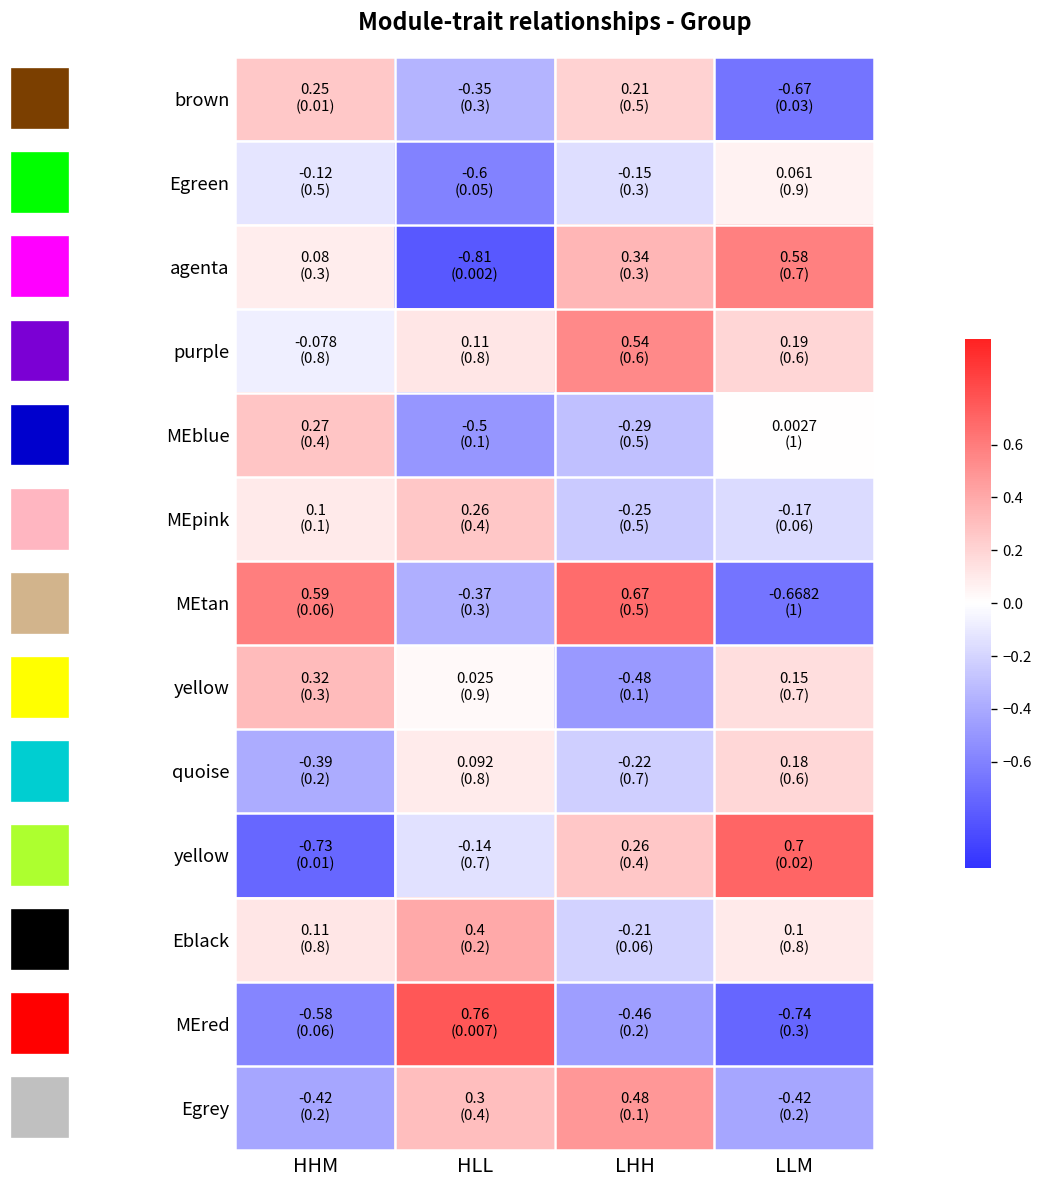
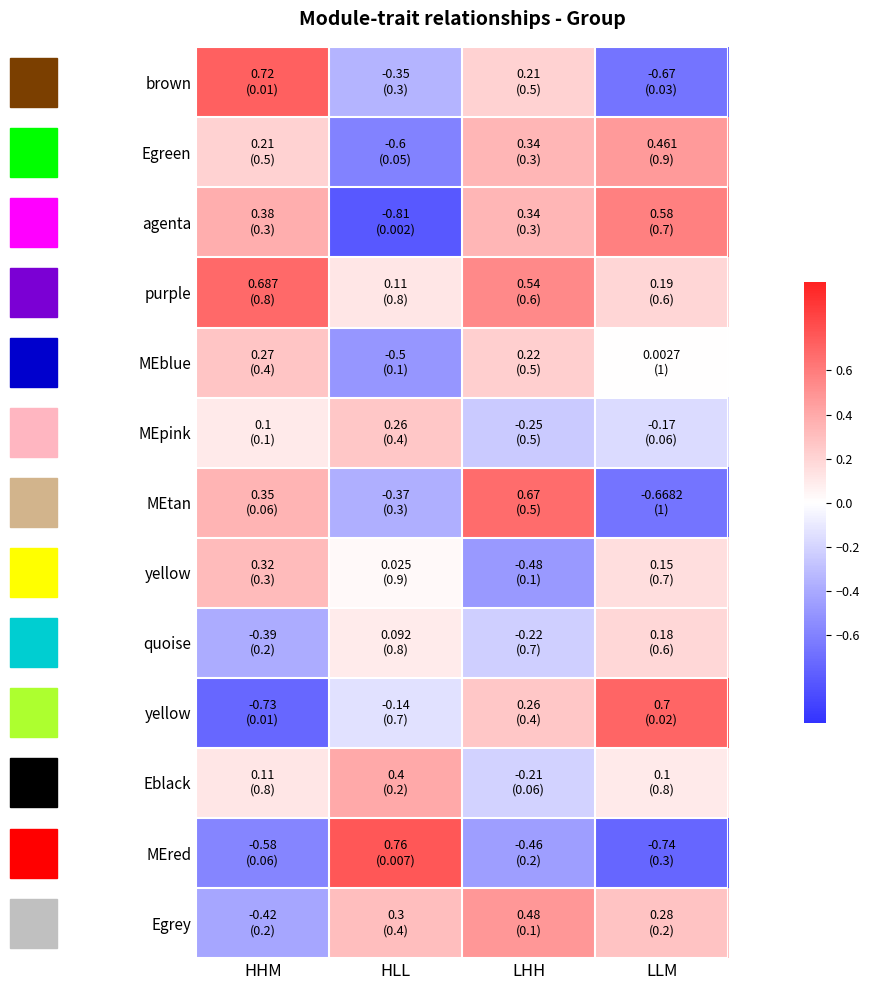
brown, HHM: 0.25 -> 0.72
Egreen, HHM: -0.12 -> 0.21
Egreen, LHH: -0.15 -> 0.34
Egreen, LLM: 0.061 -> 0.461
agenta, HHM: 0.08 -> 0.38
purple, HHM: -0.078 -> 0.687
MEblue, LHH: -0.29 -> 0.22
MEtan, HHM: 0.59 -> 0.35
Egrey, LLM: -0.42 -> 0.28
